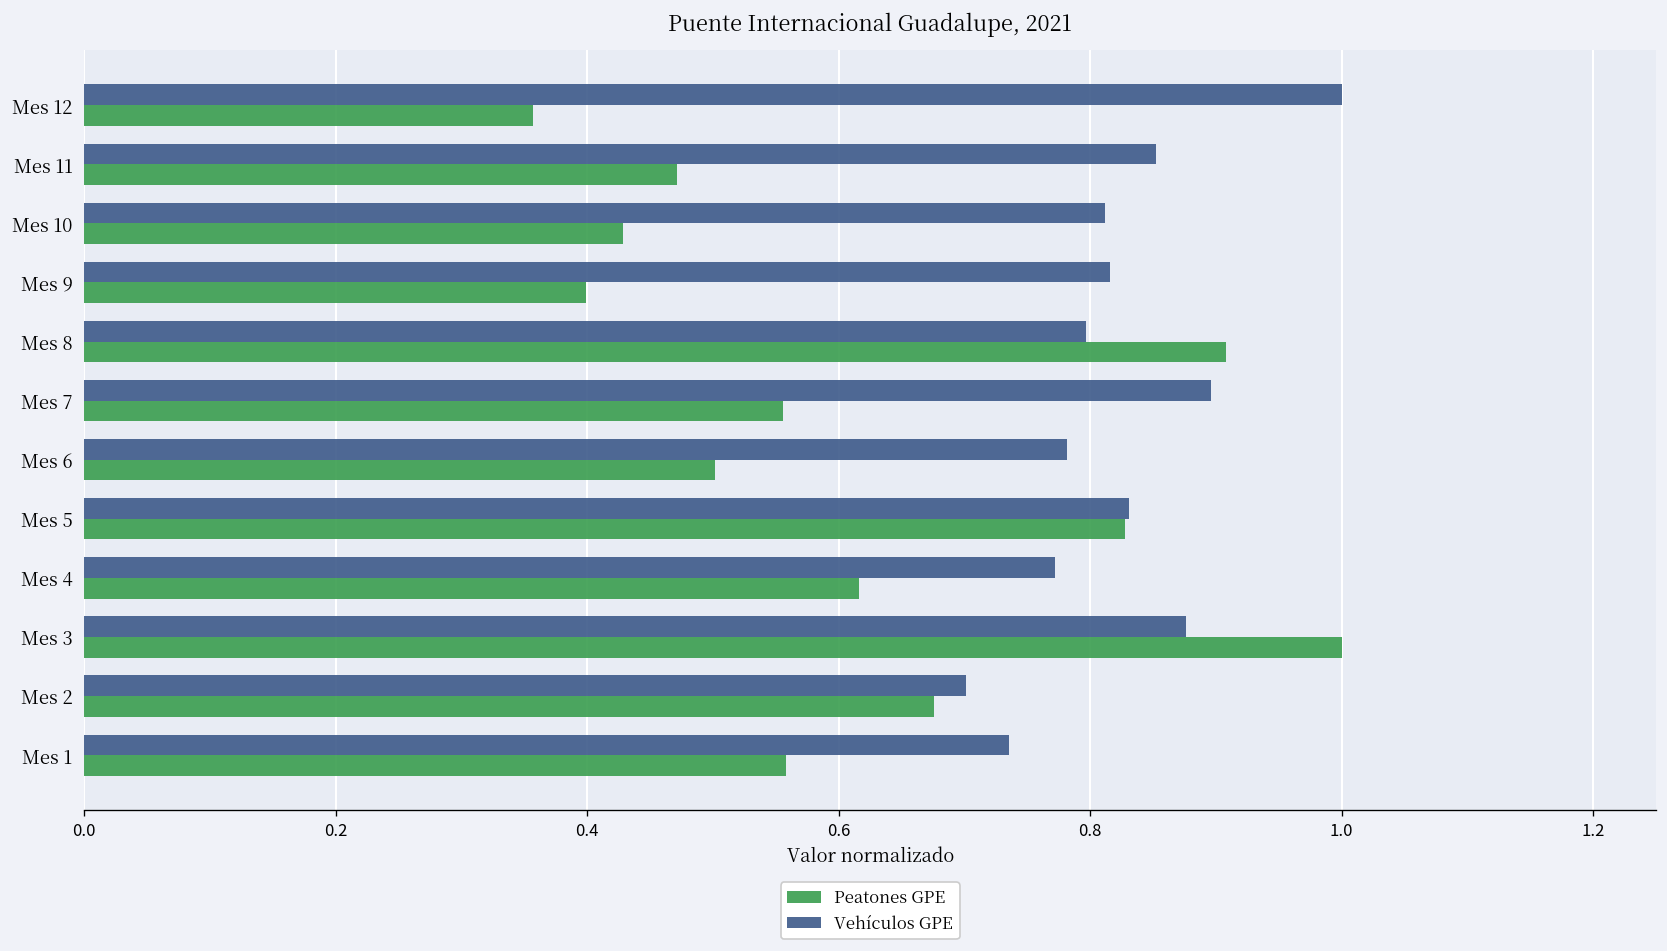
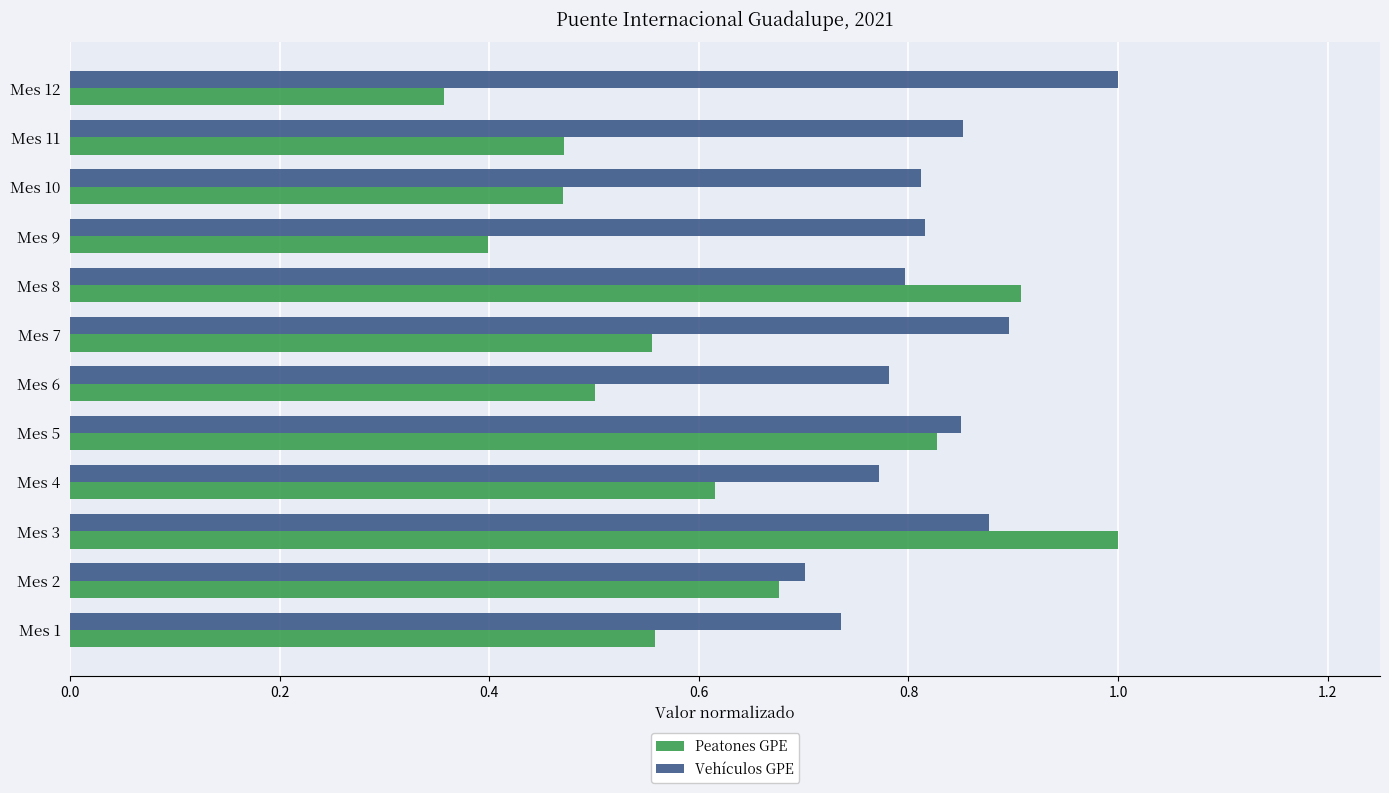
Peatones GPE, Mes 10: 0.429 -> 0.470
Vehículos GPE, Mes 5: 0.831 -> 0.850
